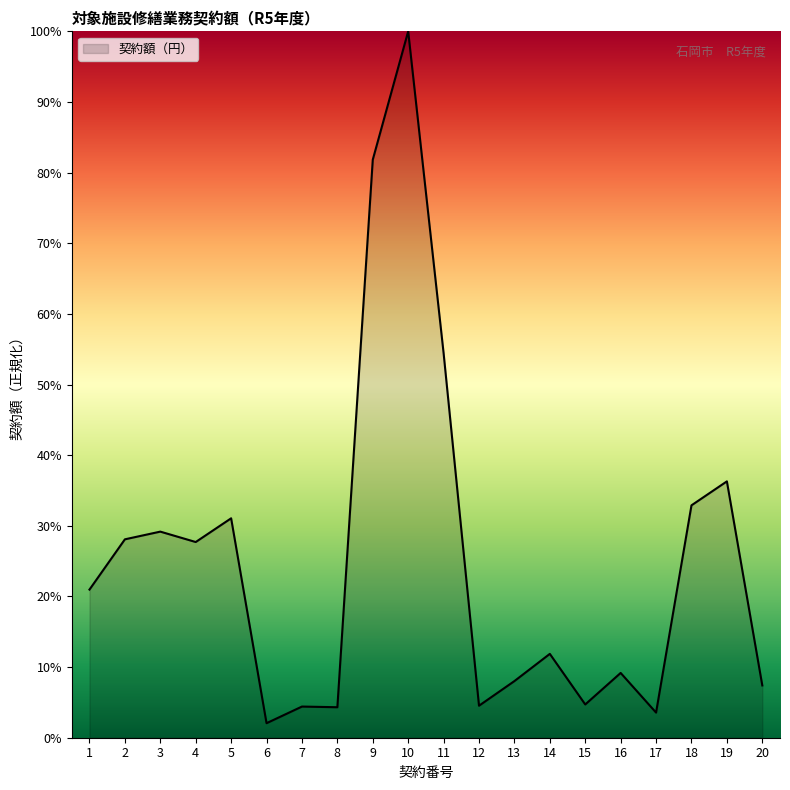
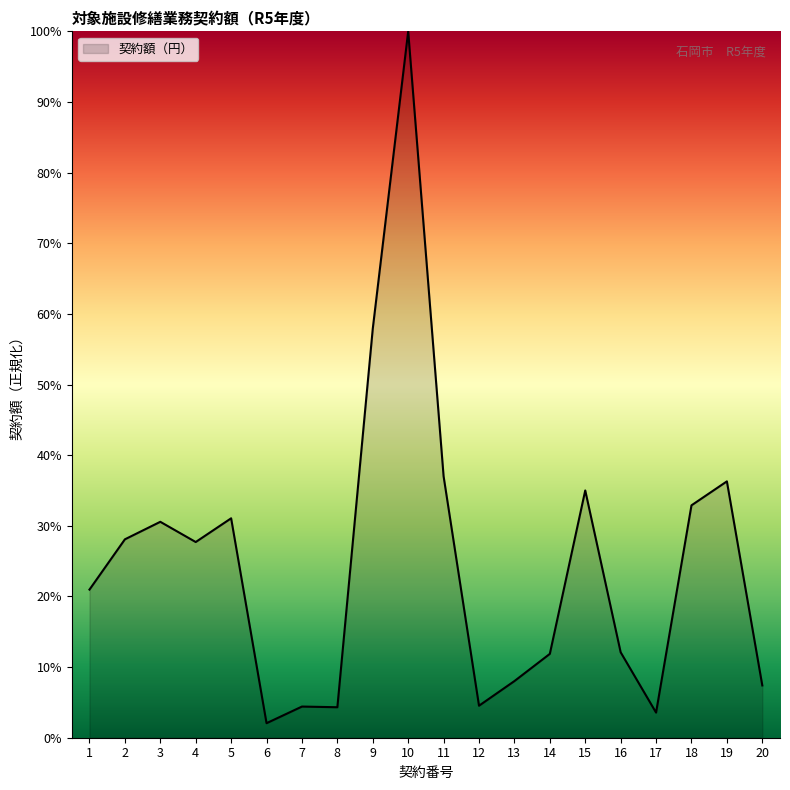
3: 29% -> 31%
9: 82% -> 58%
11: 54% -> 37%
15: 5% -> 35%
16: 9% -> 12%
